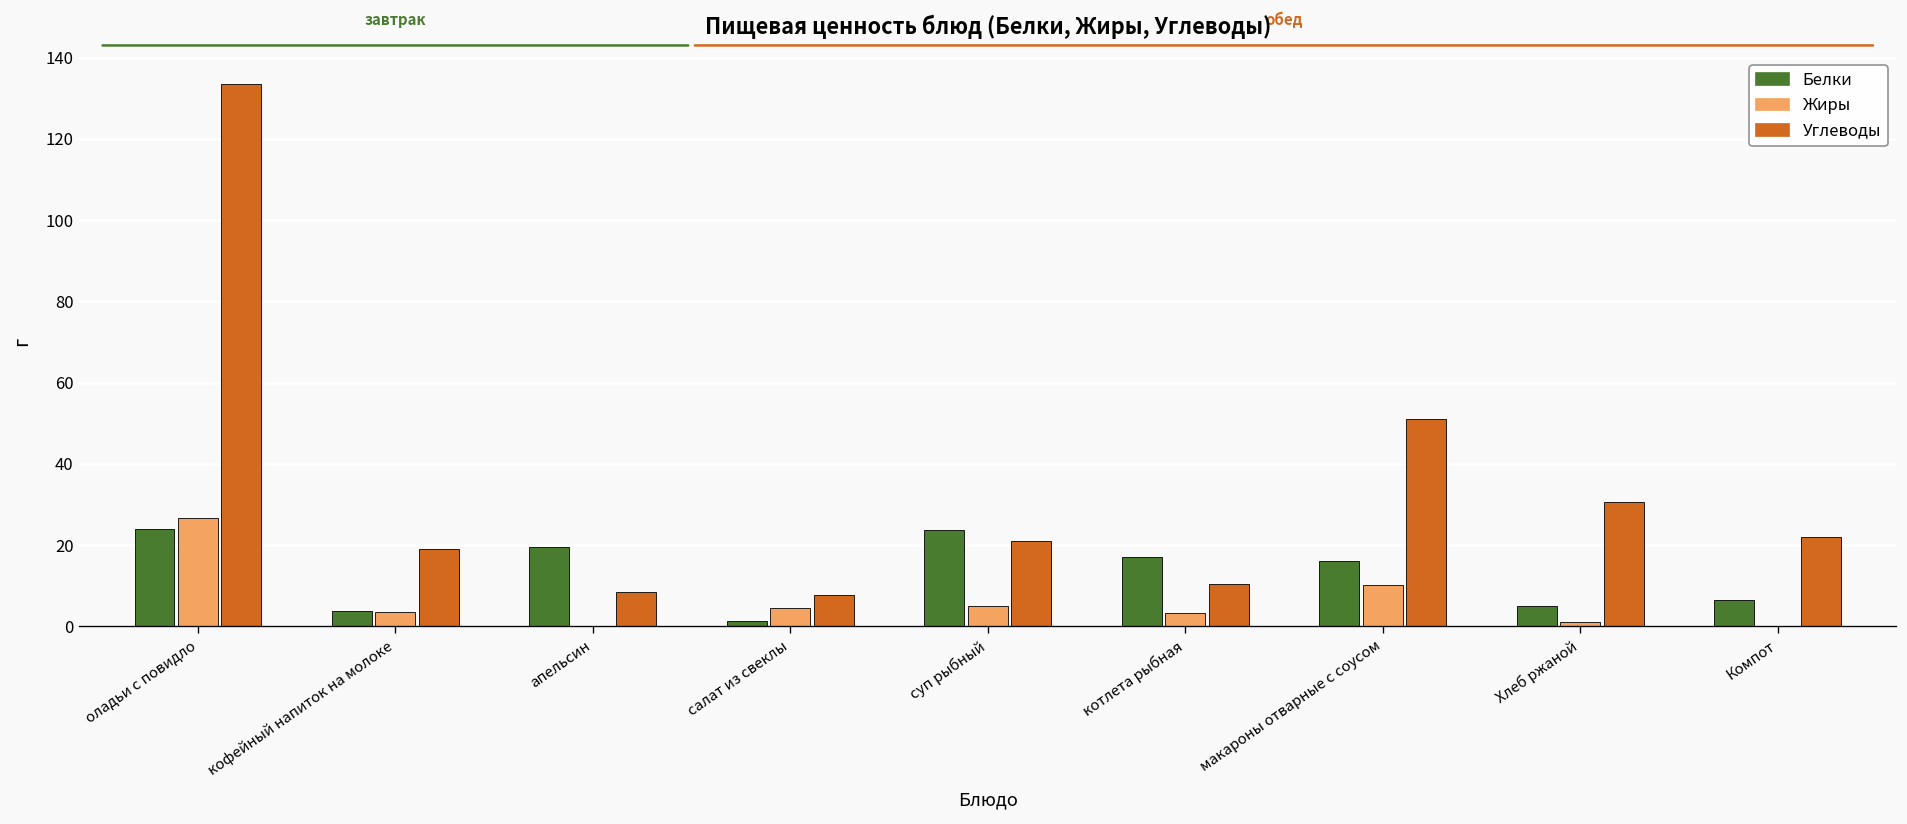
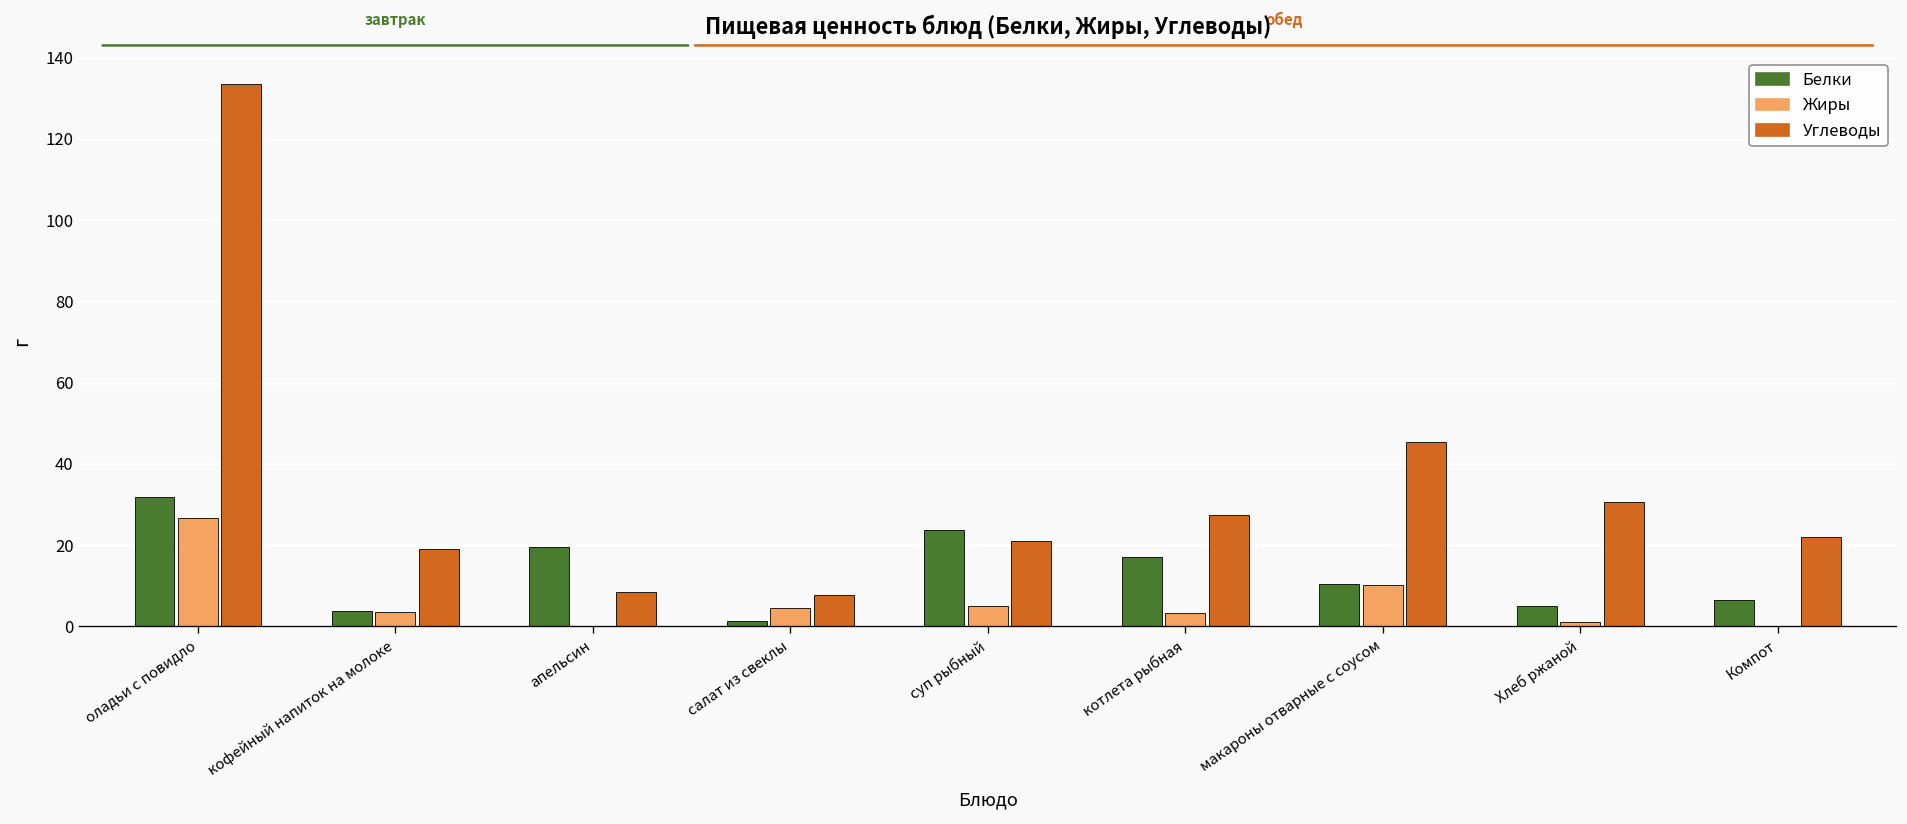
Белки, оладьи с повидло: 24 -> 32
Углеводы, котлета рыбная: 10 -> 27
Белки, макароны отварные с соусом: 16 -> 10
Углеводы, макароны отварные с соусом: 51 -> 45
